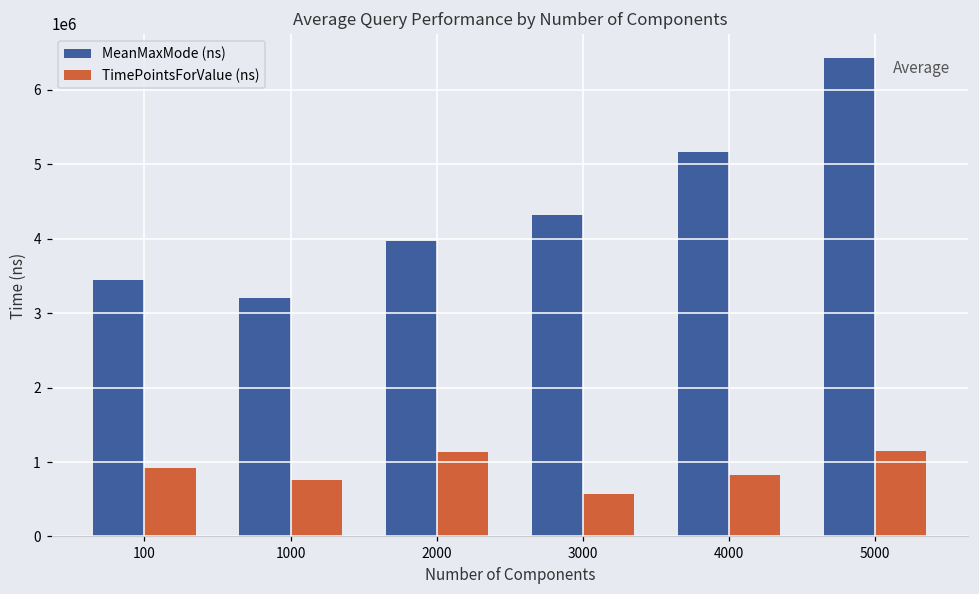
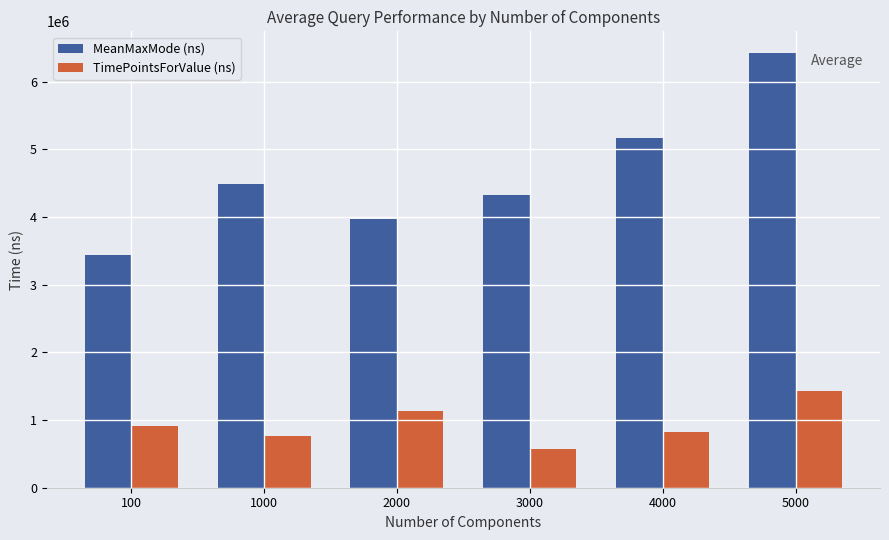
MeanMaxMode (ns), 1000: 3200000 -> 4500000
TimePointsForValue (ns), 5000: 1100000 -> 1400000
